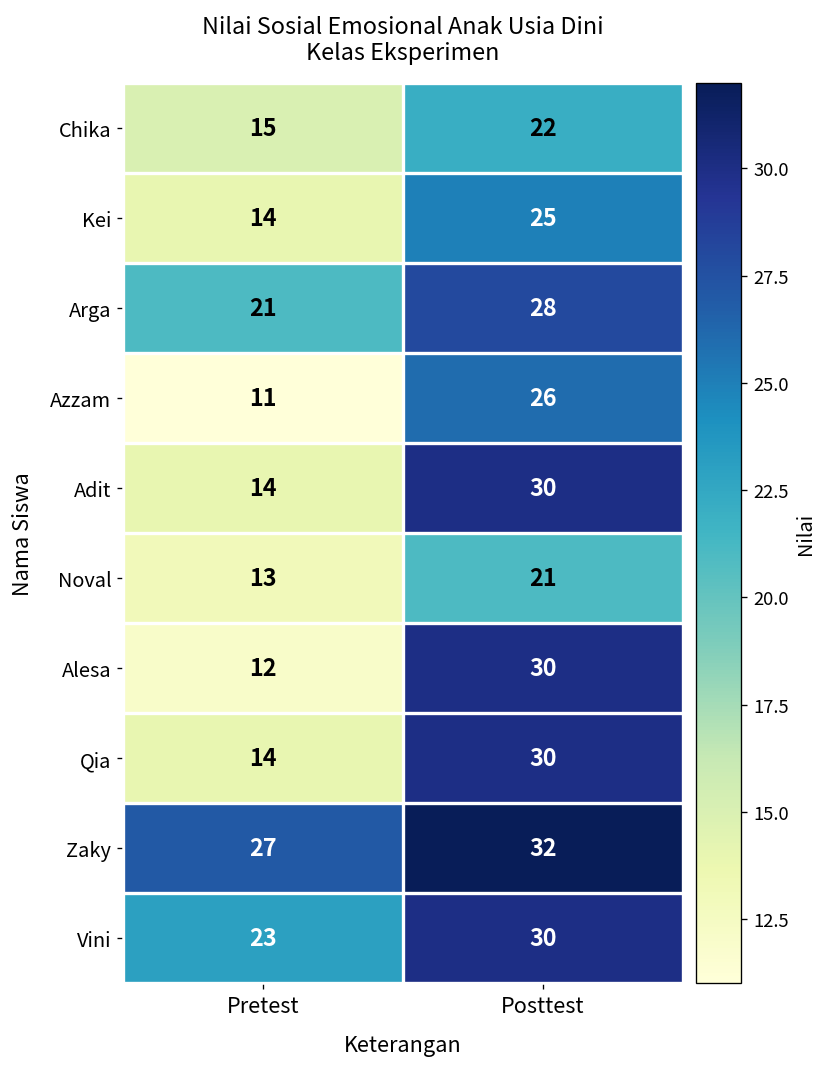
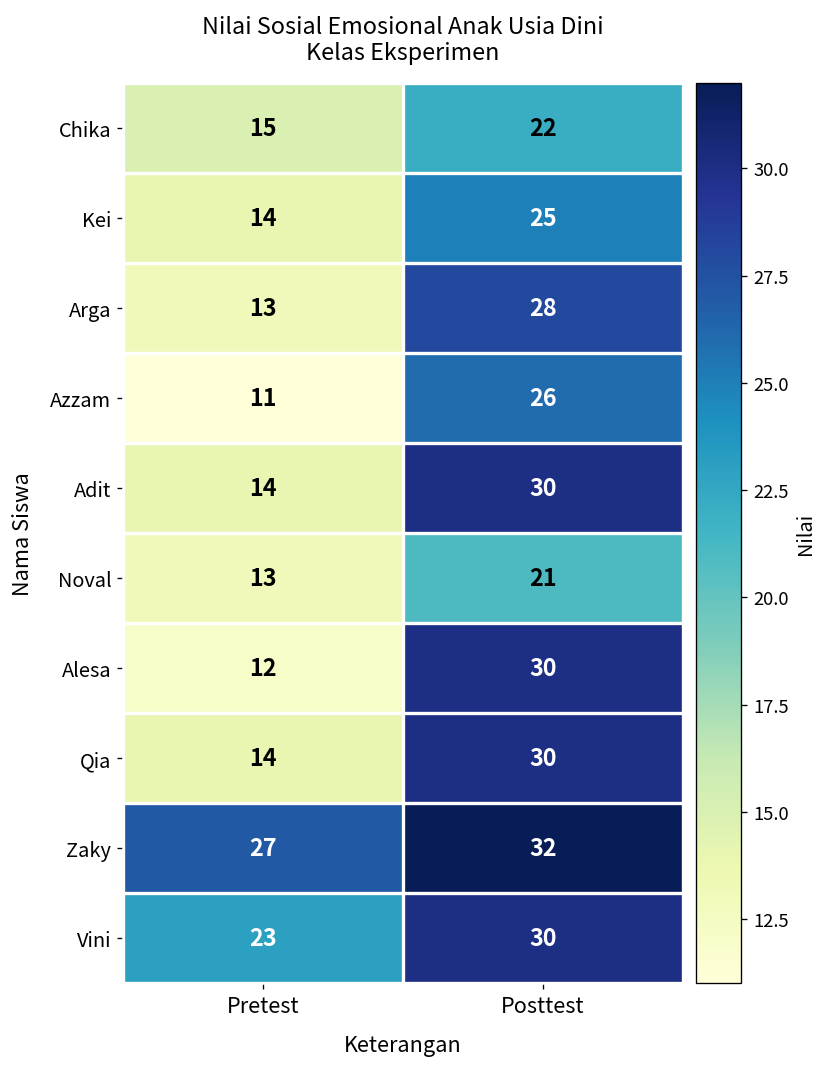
Arga, Pretest: 21 -> 13
